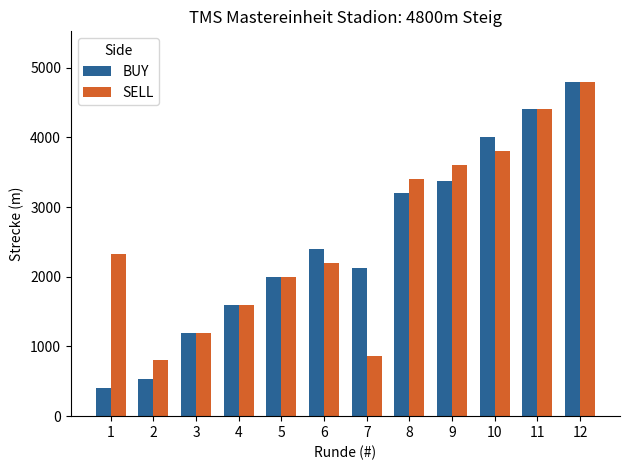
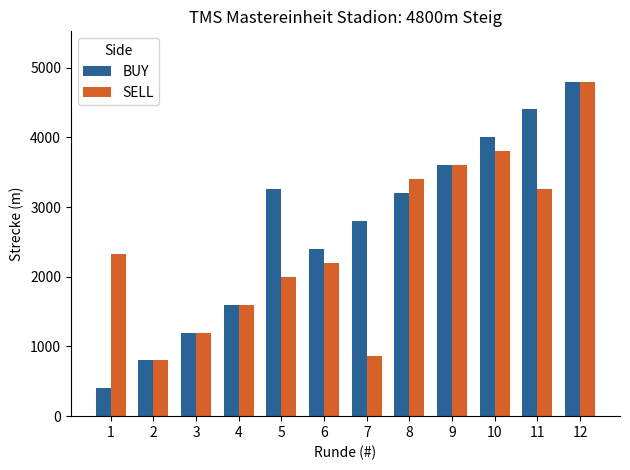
BUY, 2: 500 -> 800
BUY, 5: 2000 -> 3300
BUY, 7: 2100 -> 2800
BUY, 9: 3400 -> 3600
SELL, 11: 4400 -> 3300
